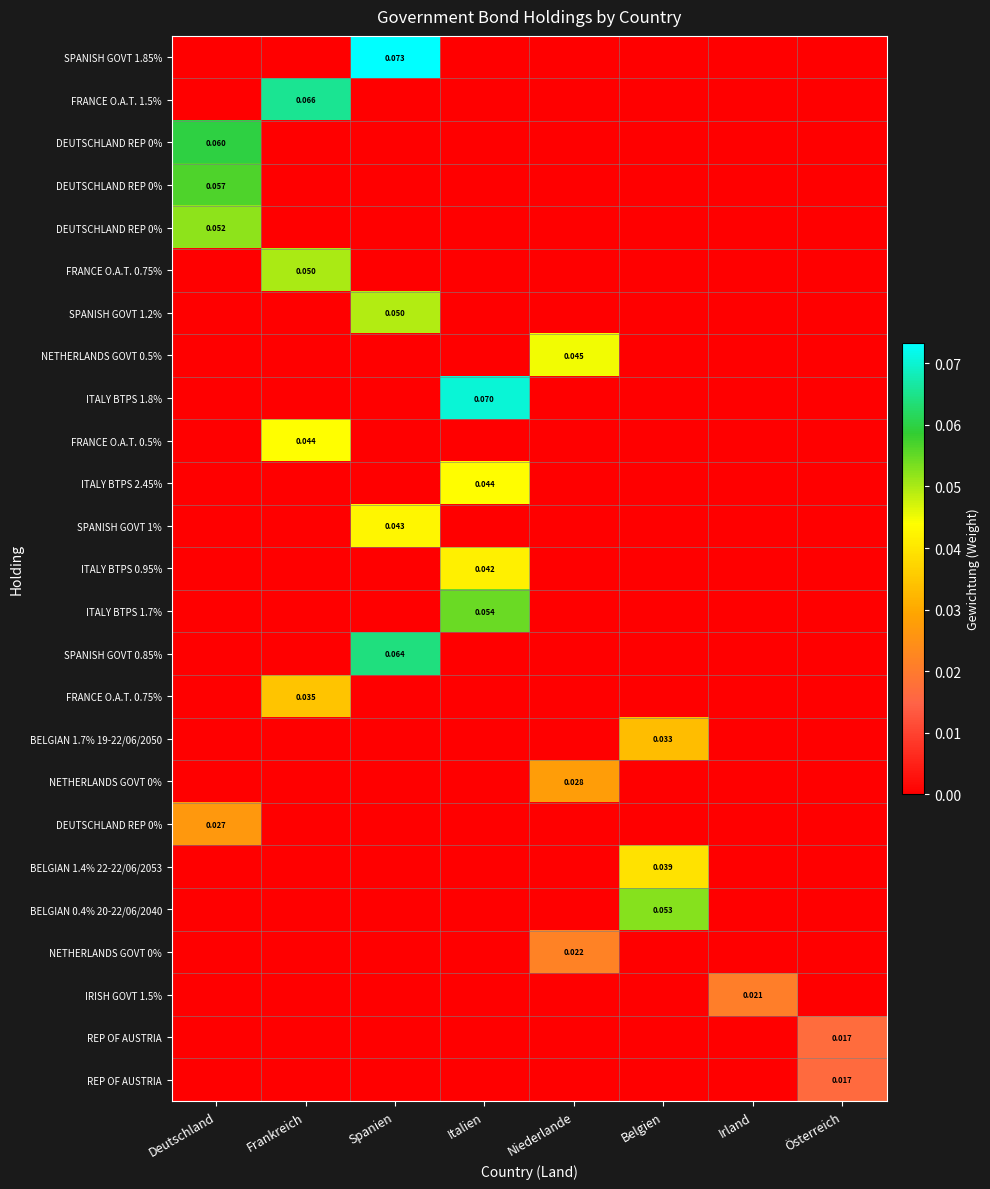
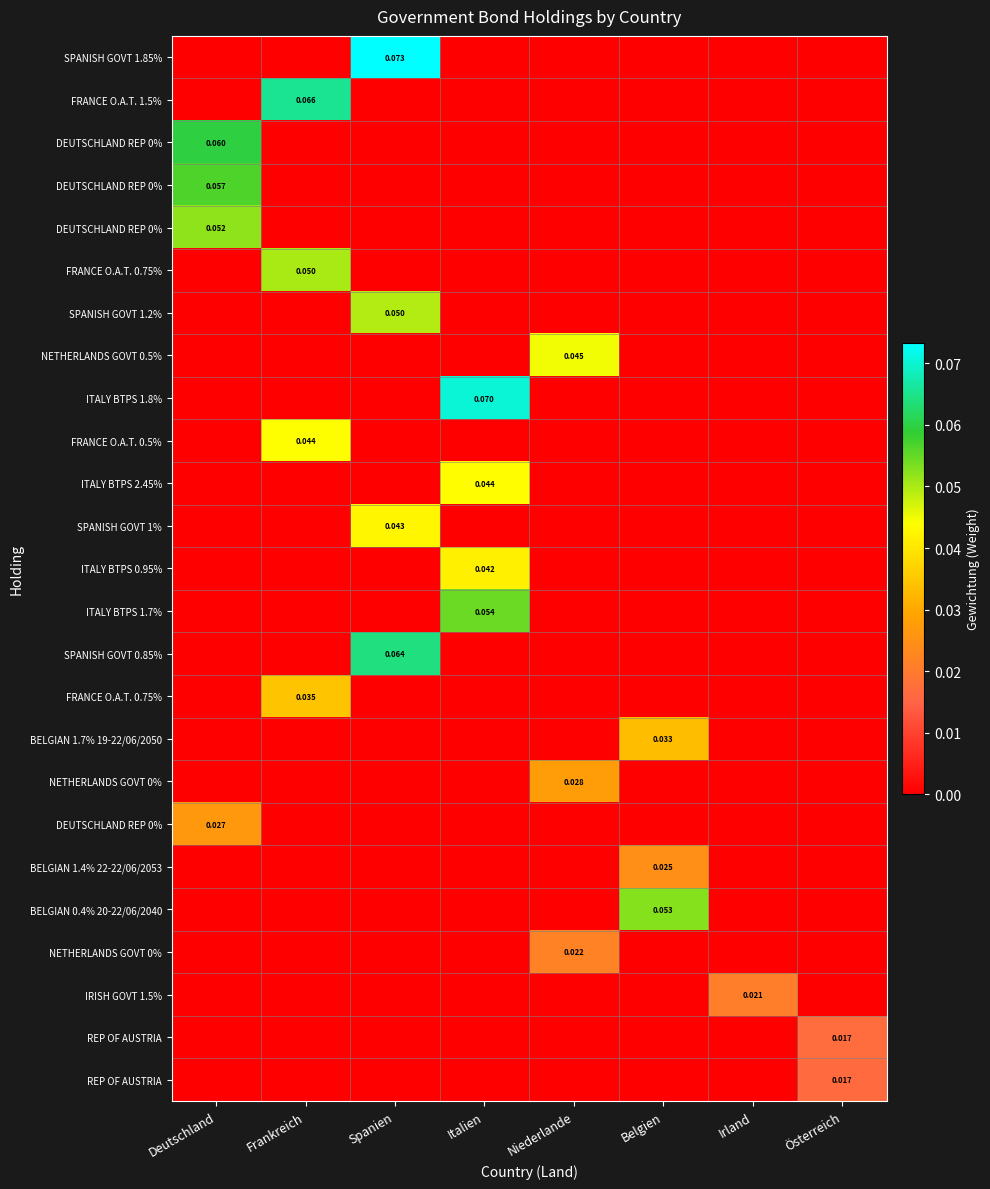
BELGIAN 1.4% 22-22/06/2053, Belgien: 0.039 -> 0.025
